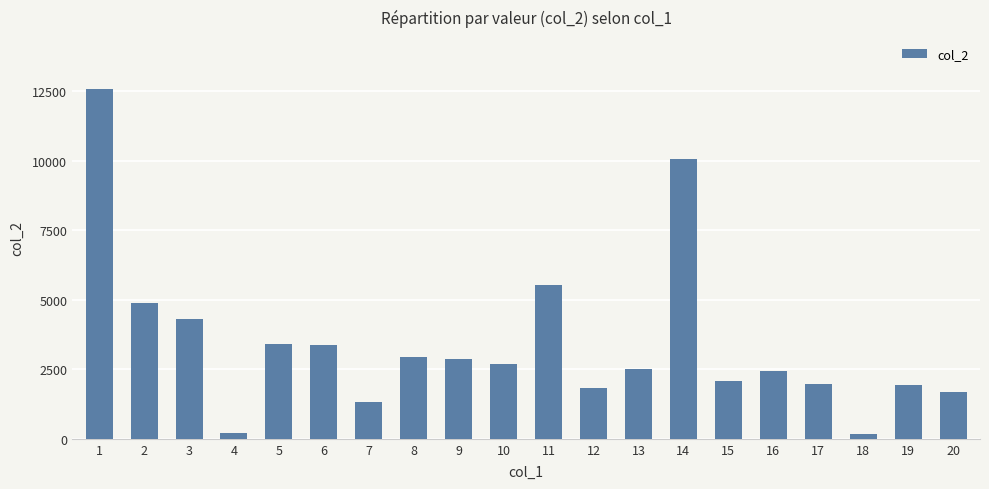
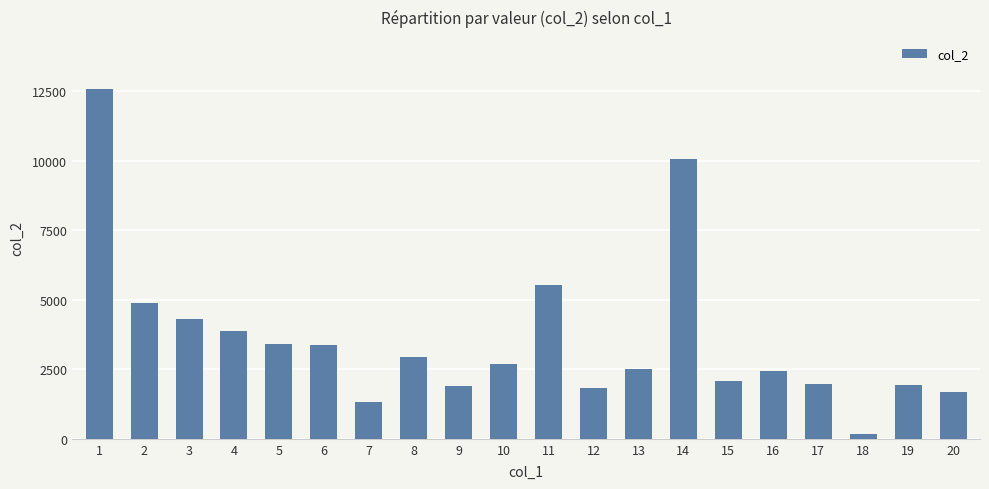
4: 200 -> 3900
9: 2900 -> 1900
